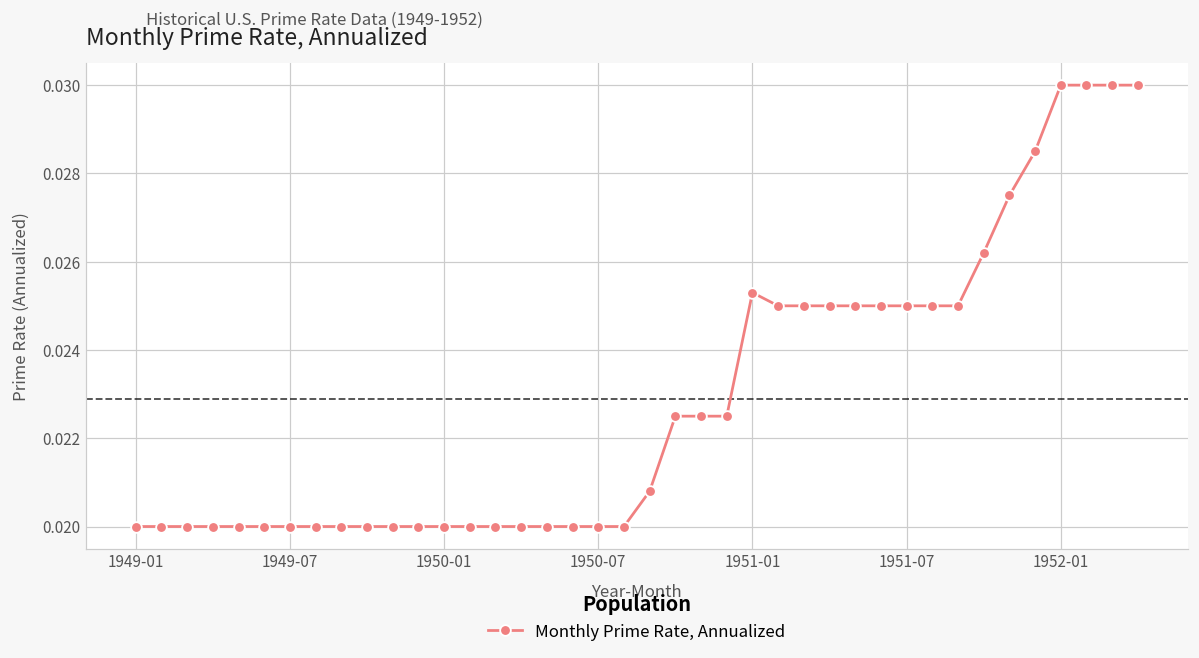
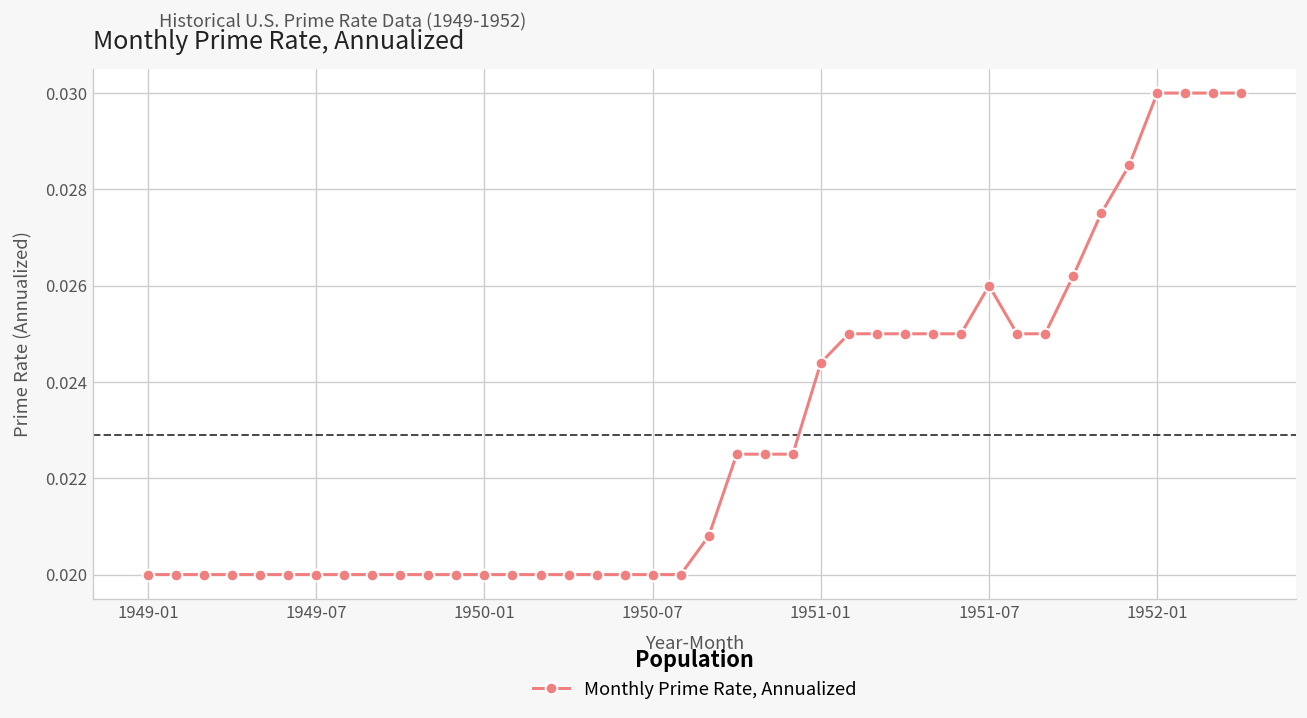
1951-01: 0.0253 -> 0.0244
1951-07: 0.025 -> 0.026
